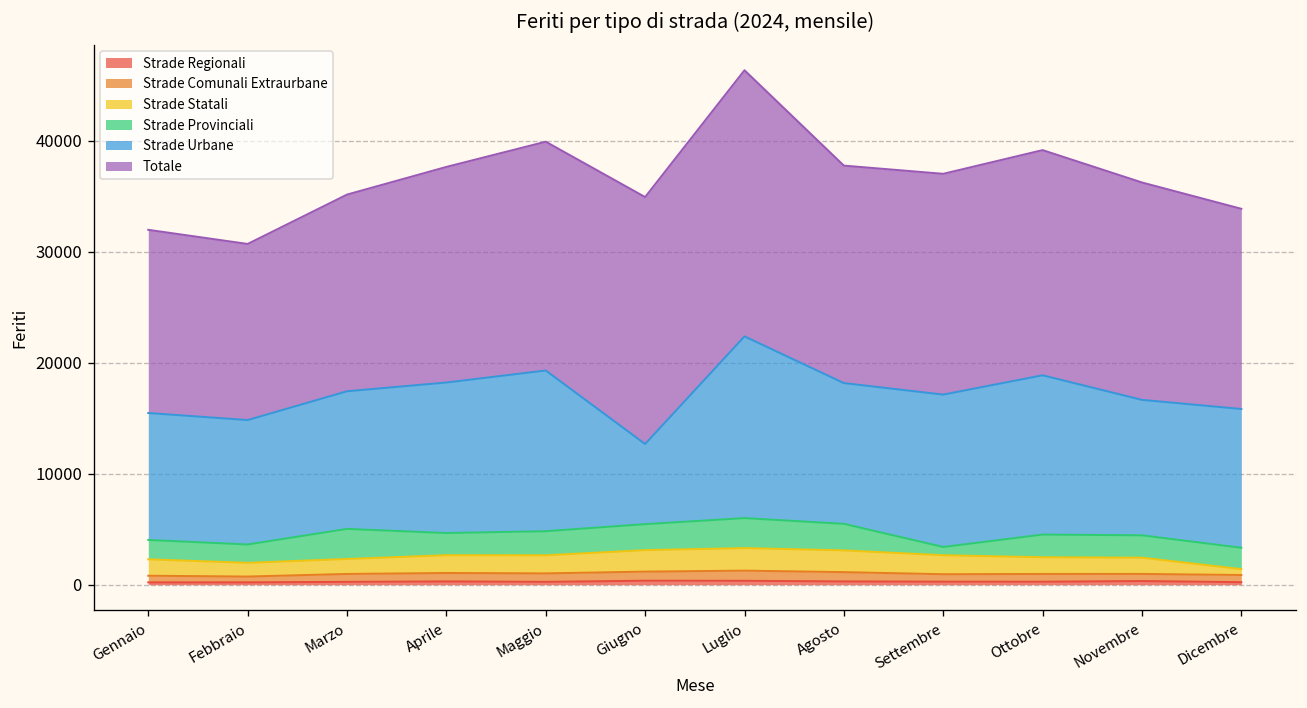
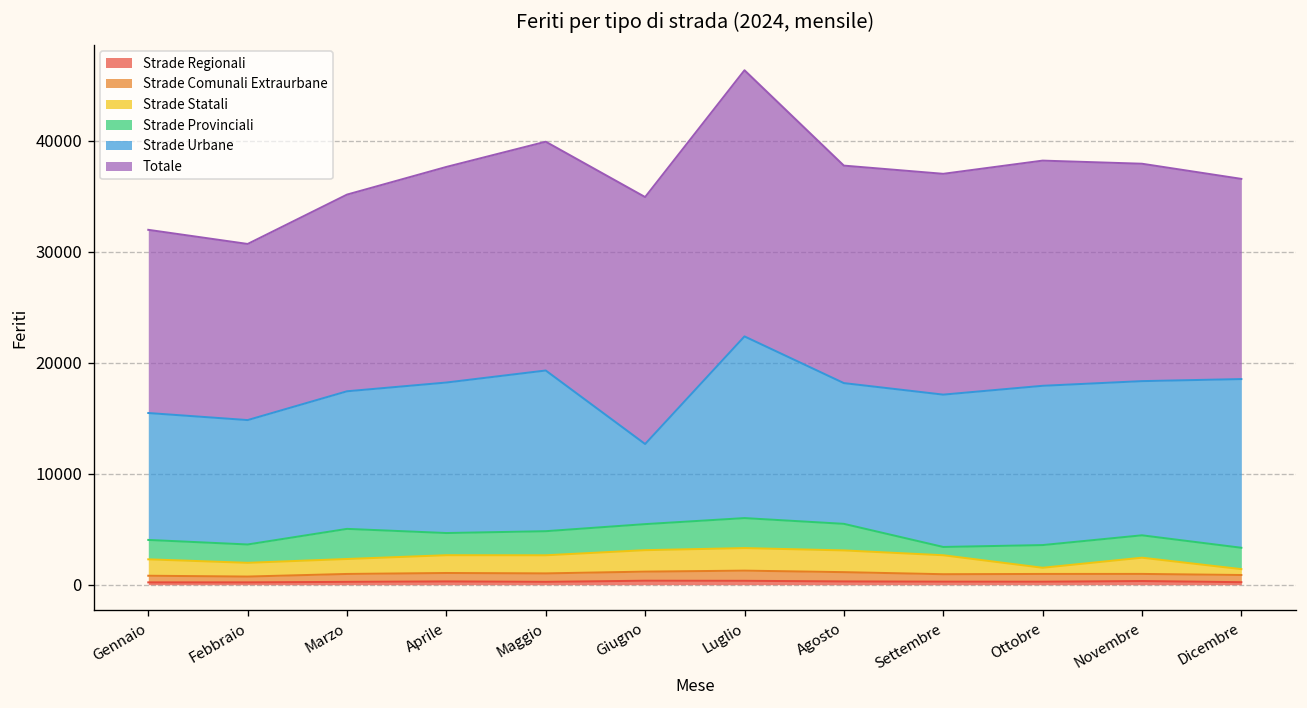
Strade Statali, Ottobre: 2000 -> 1000
Strade Urbane, Novembre: 12000 -> 14000
Strade Urbane, Dicembre: 13000 -> 15000
